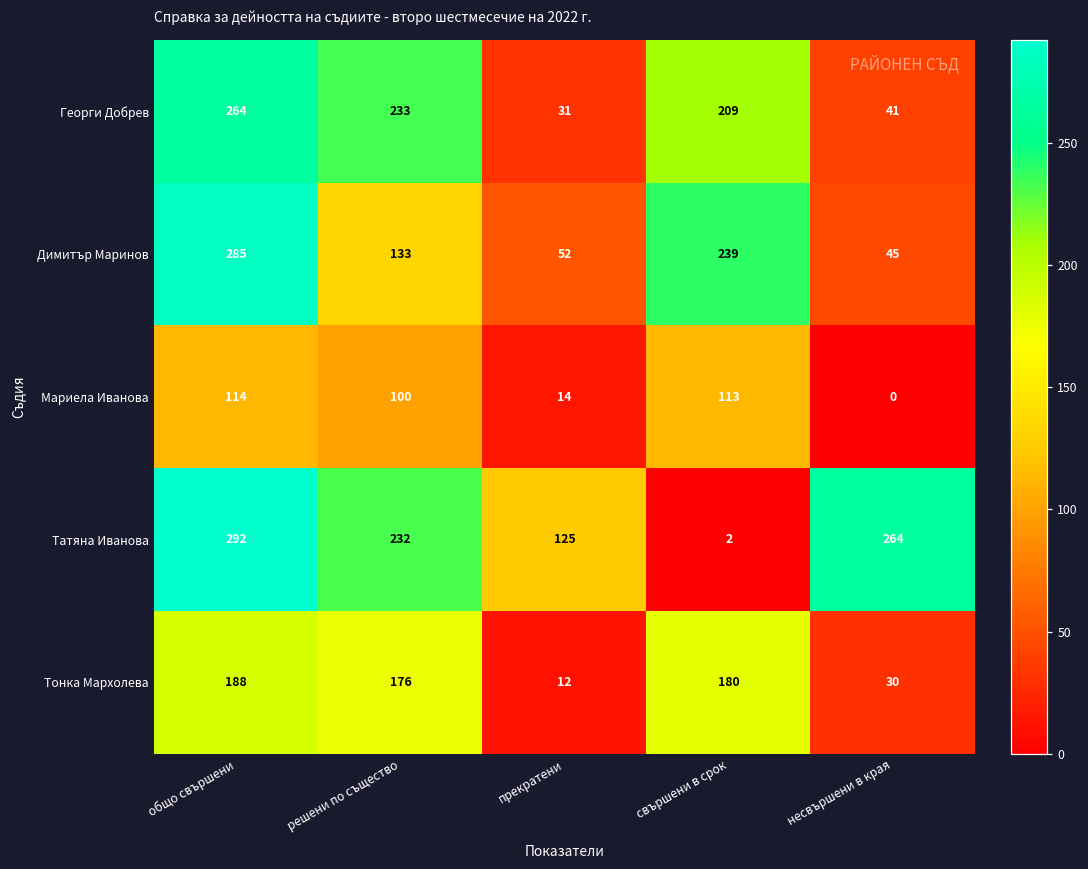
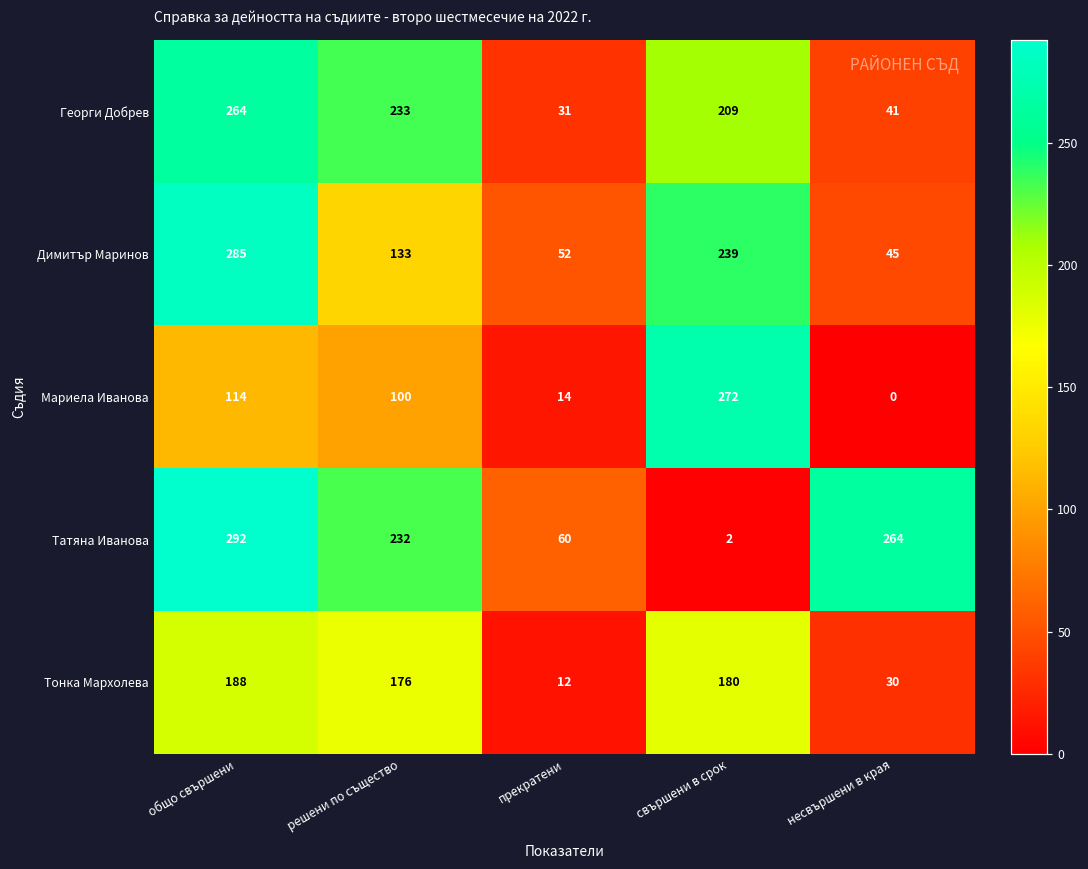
Мариела Иванова, свършени в срок: 113 -> 272
Татяна Иванова, прекратени: 125 -> 60
